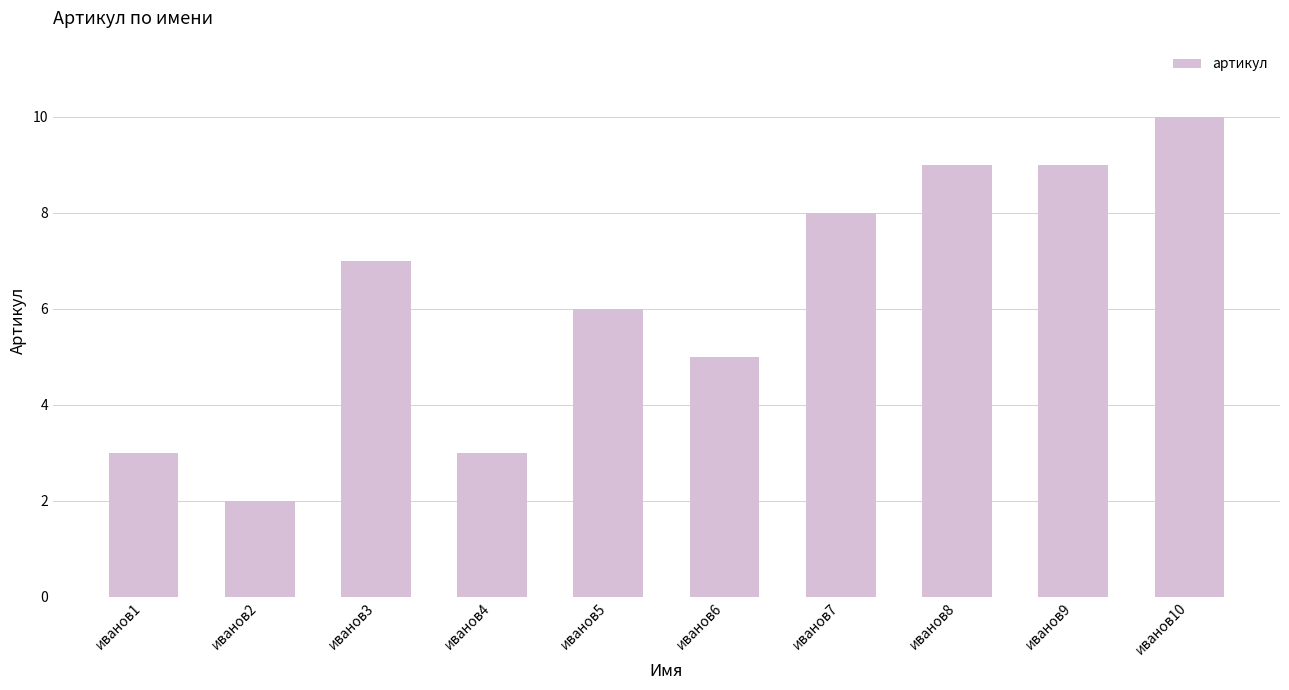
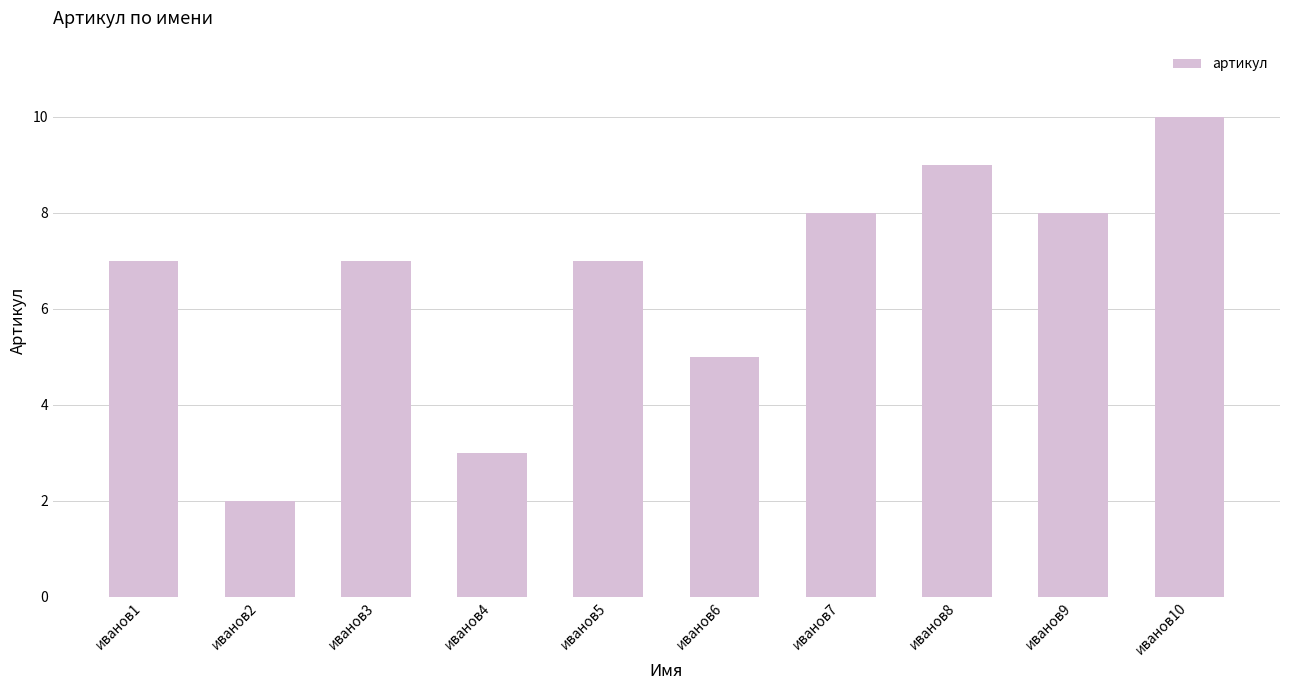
иванов1: 3 -> 7
иванов5: 6 -> 7
иванов9: 9 -> 8
